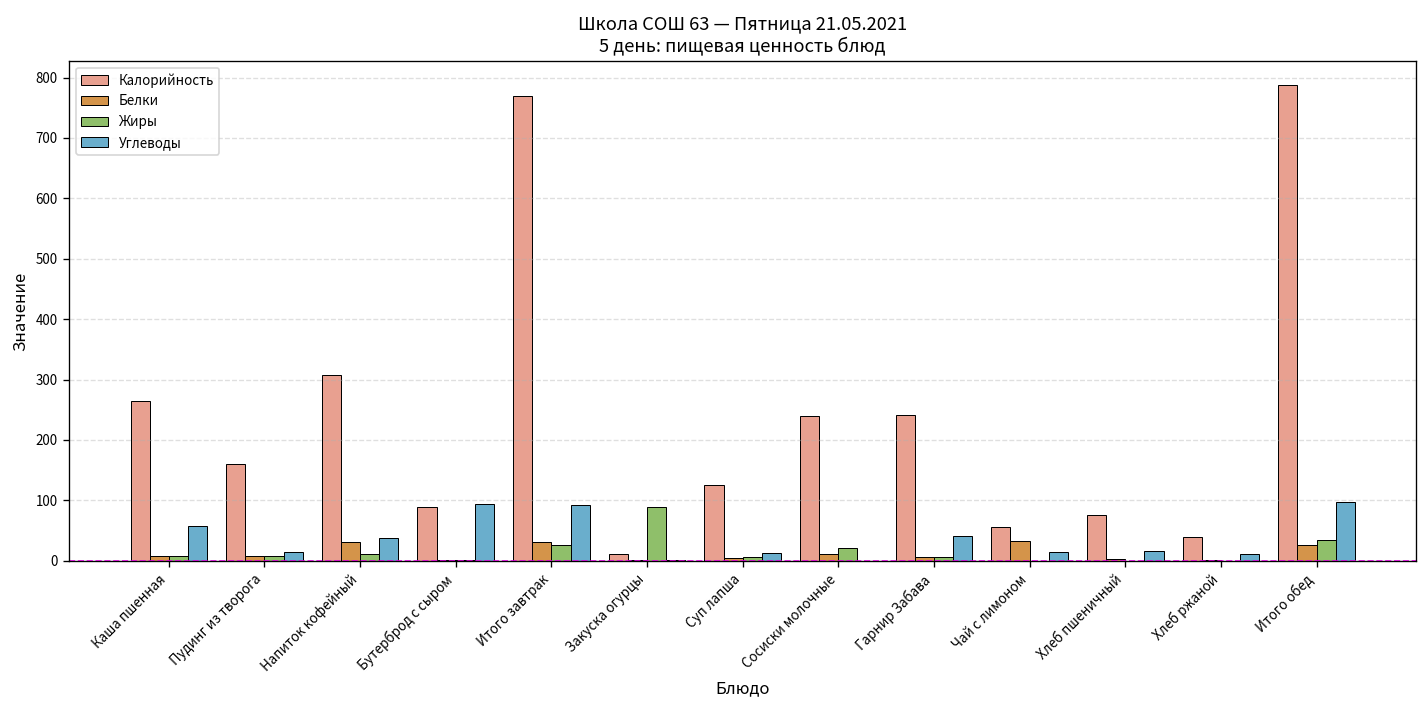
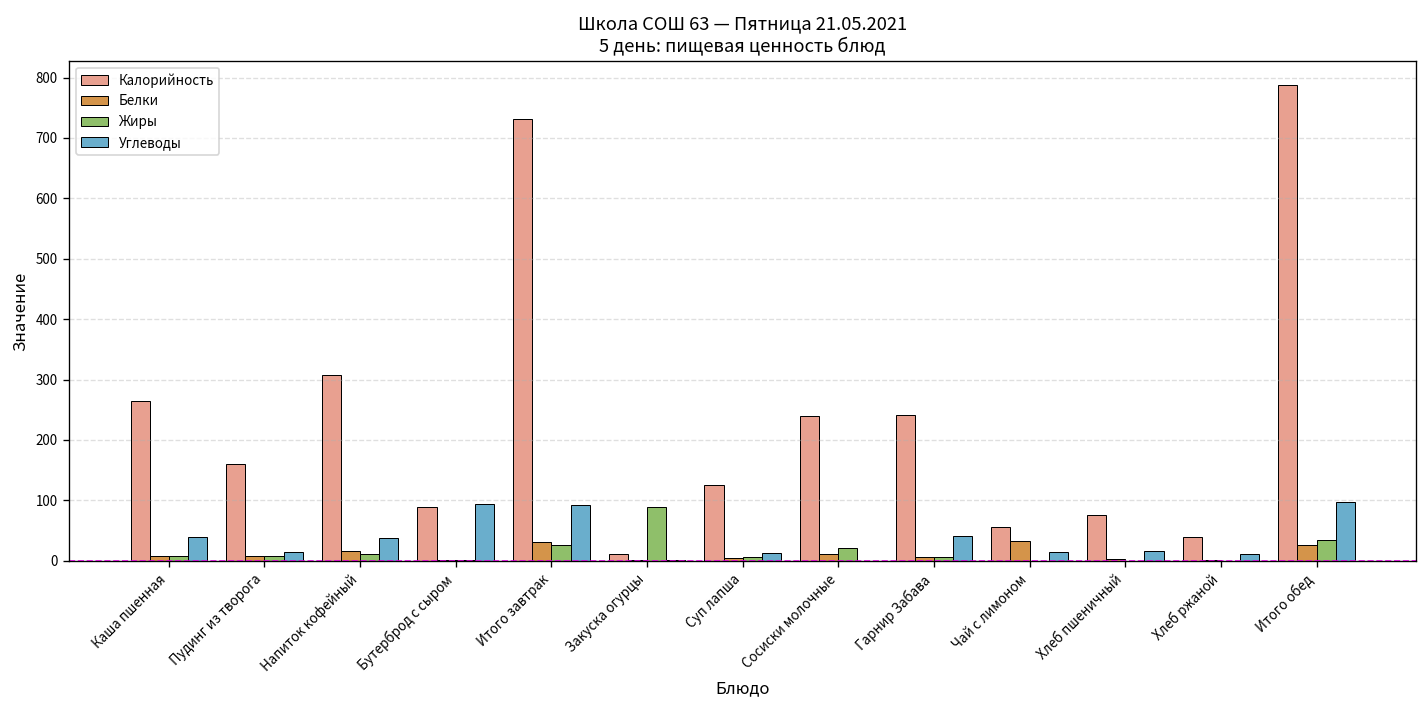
Углеводы, Каша пшенная: 60 -> 40
Белки, Напиток кофейный: 30 -> 20
Калорийность, Итого завтрак: 770 -> 730
